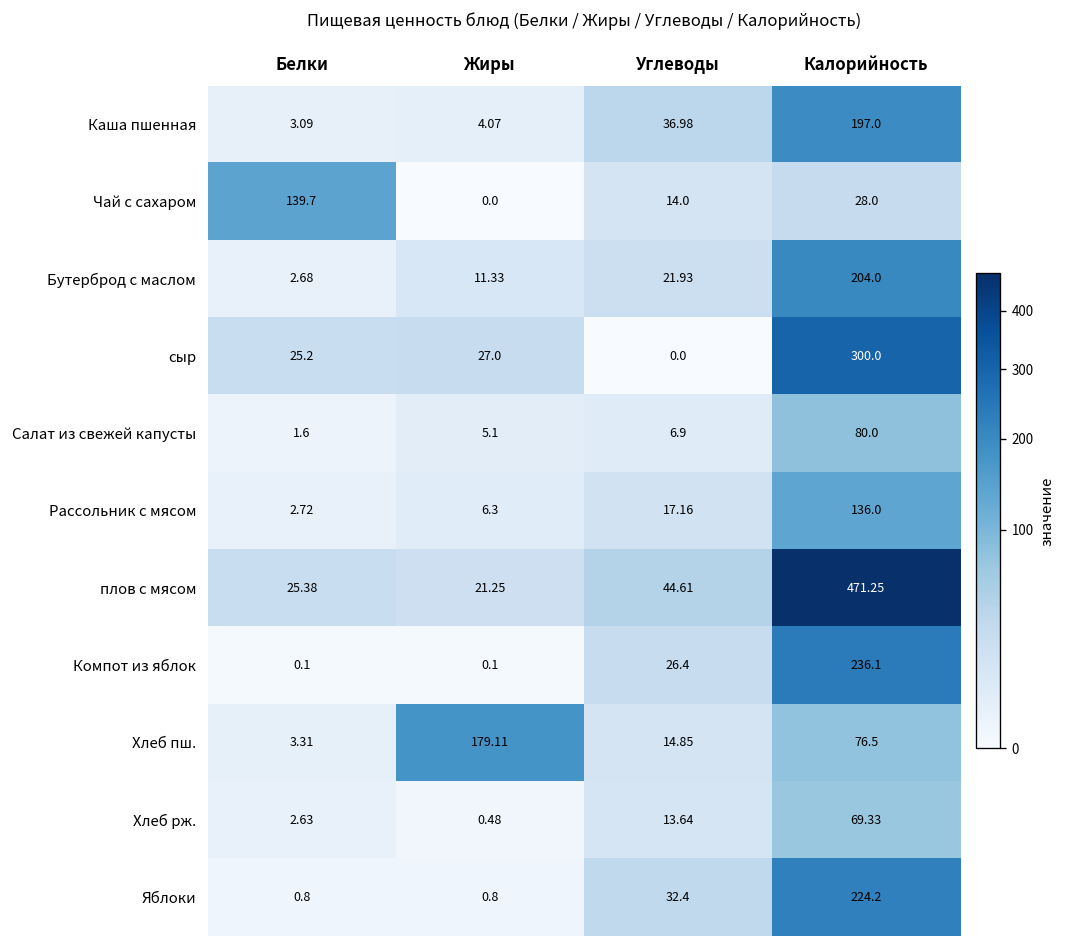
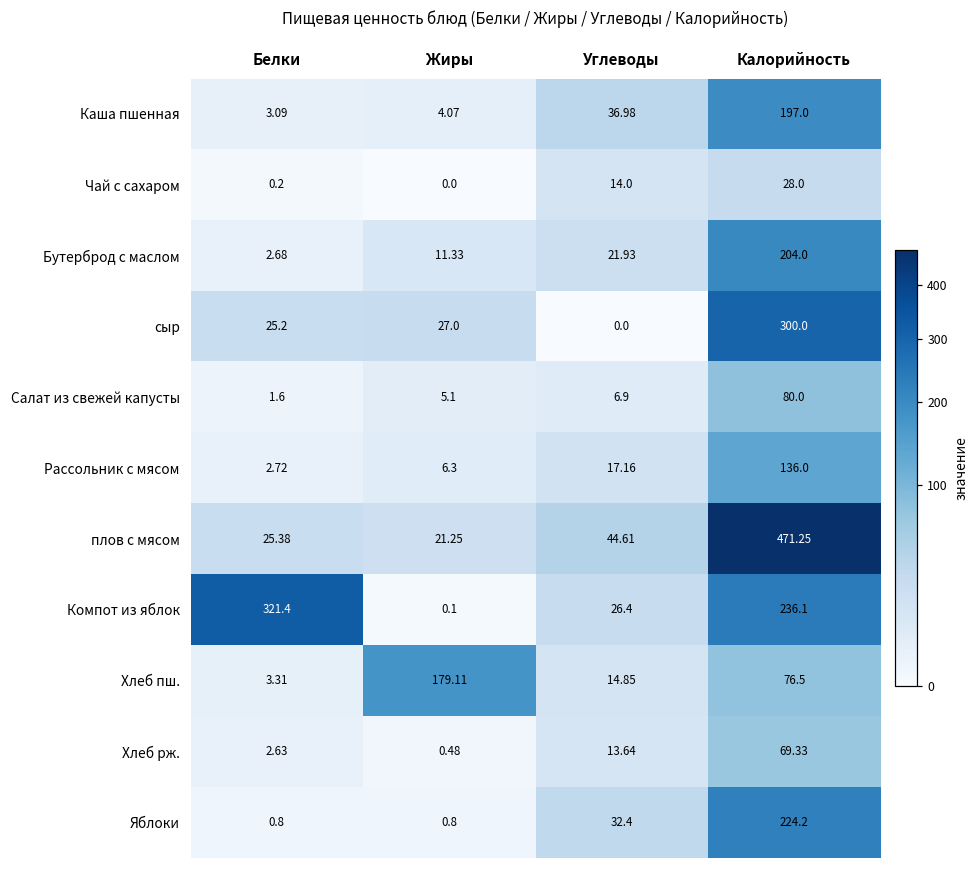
Чай с сахаром, Белки: 139.7 -> 0.2
Компот из яблок, Белки: 0.1 -> 321.4
